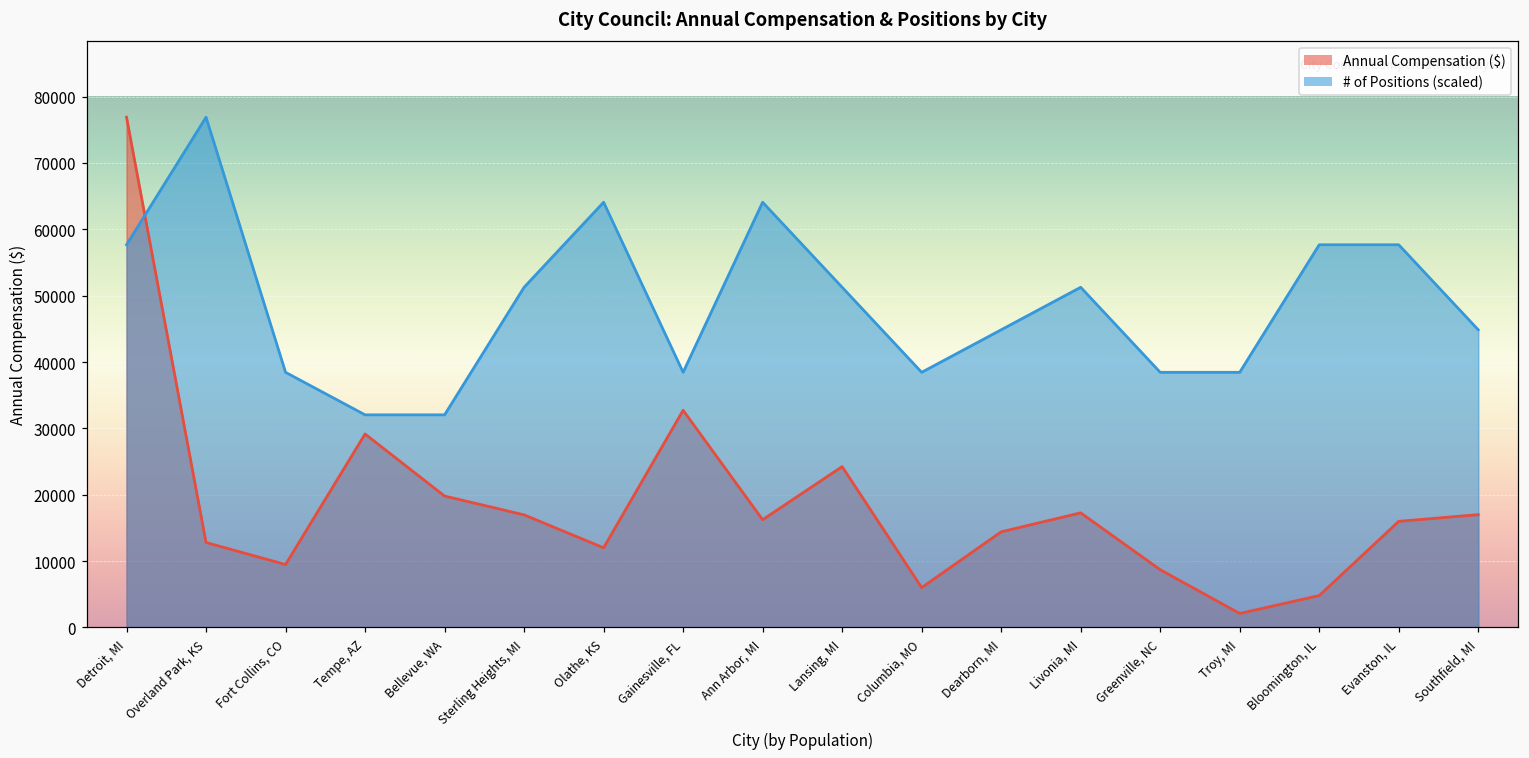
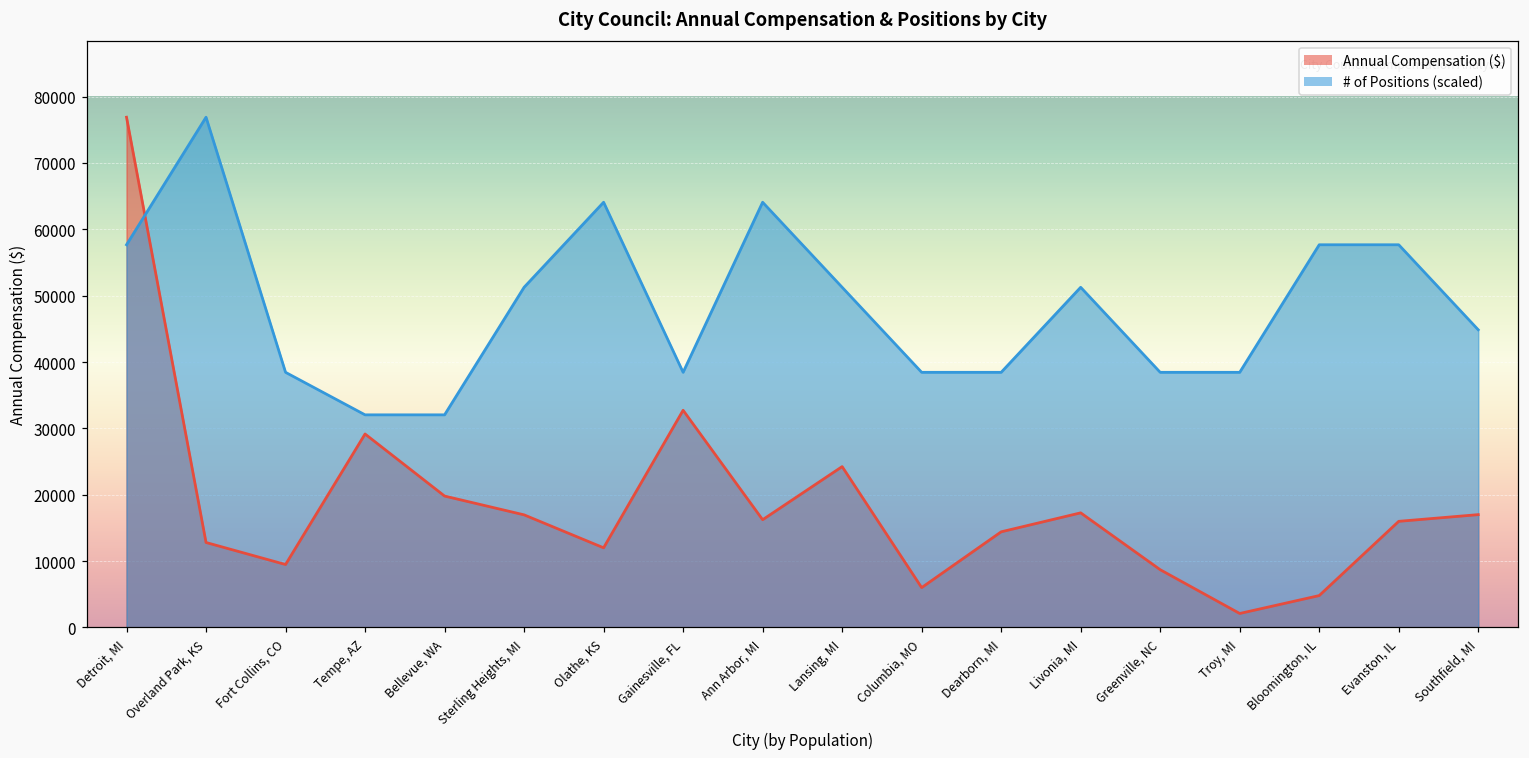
# of Positions (scaled), Dearborn, MI: 45000 -> 38000
